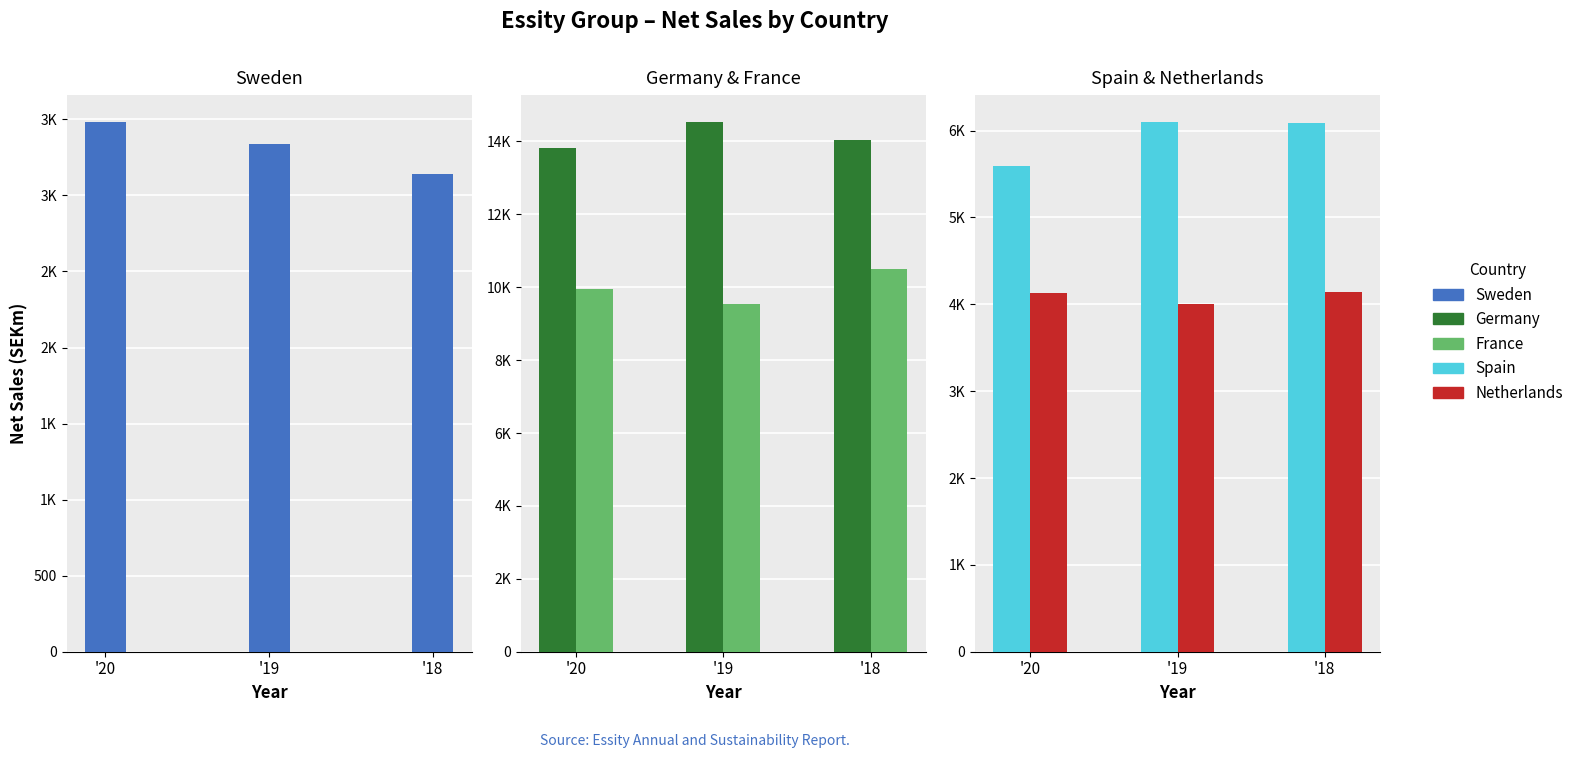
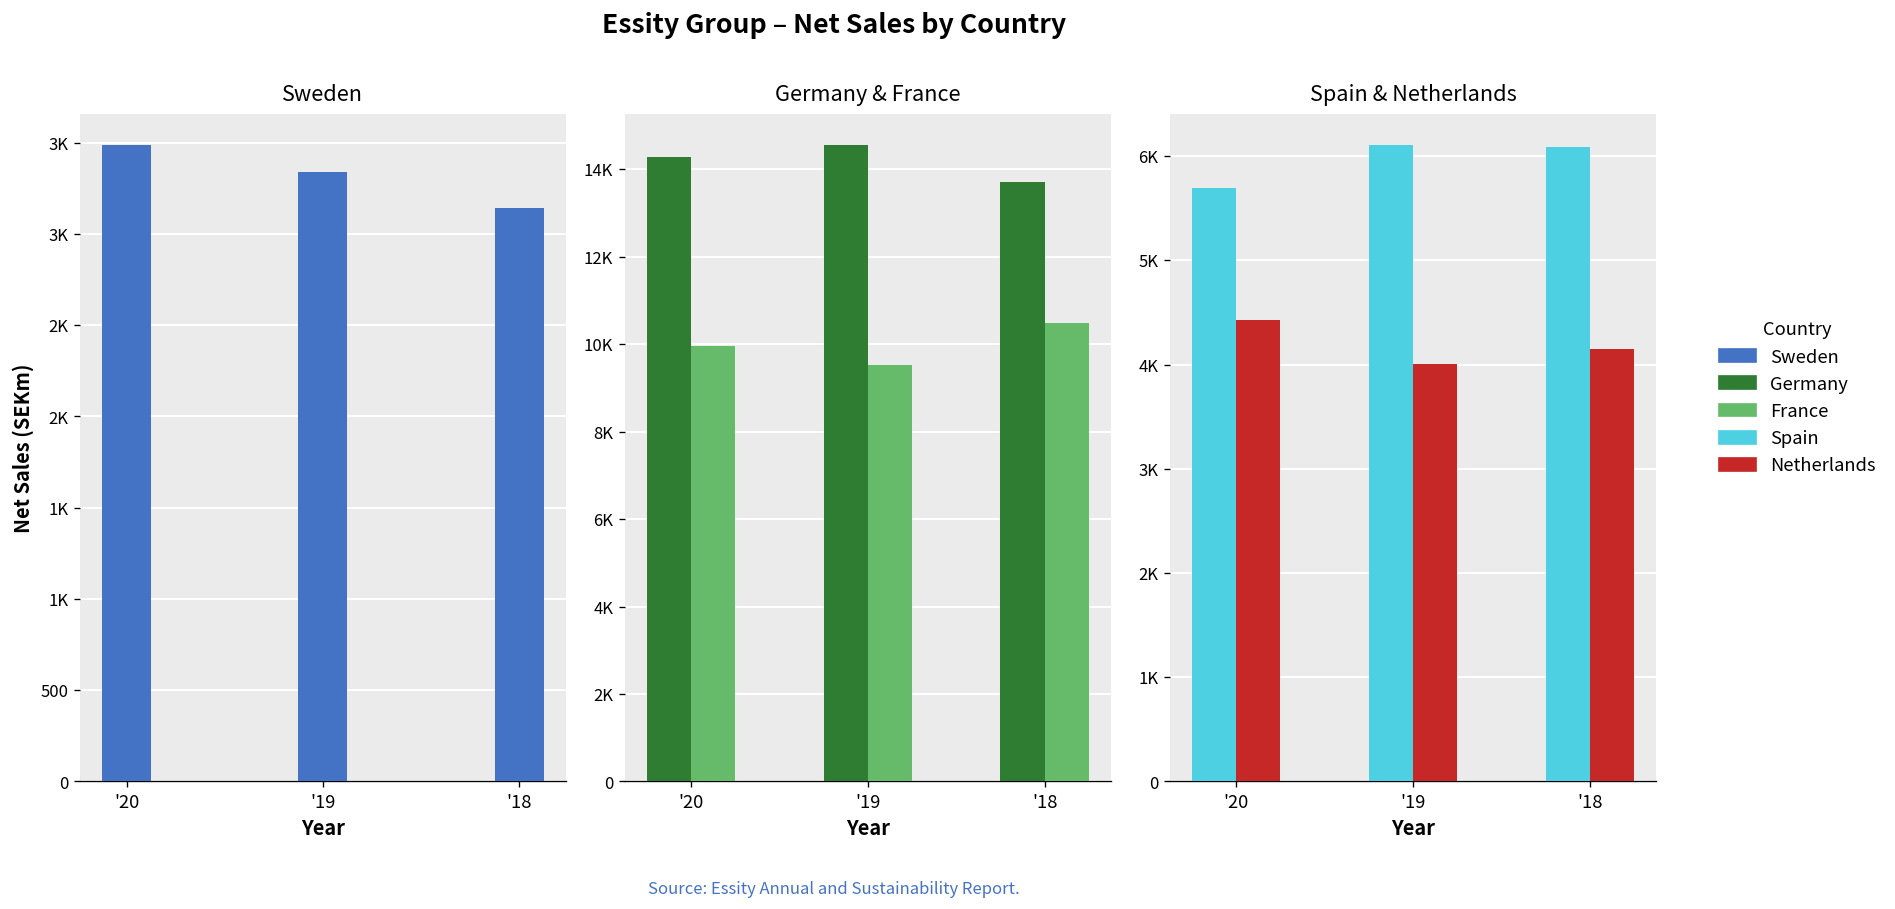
Germany & France, Germany, '20: 13800 -> 14300
Germany & France, Germany, '18: 14000 -> 13700
Spain & Netherlands, Spain, '20: 5600 -> 5700
Spain & Netherlands, Netherlands, '20: 4100 -> 4400
